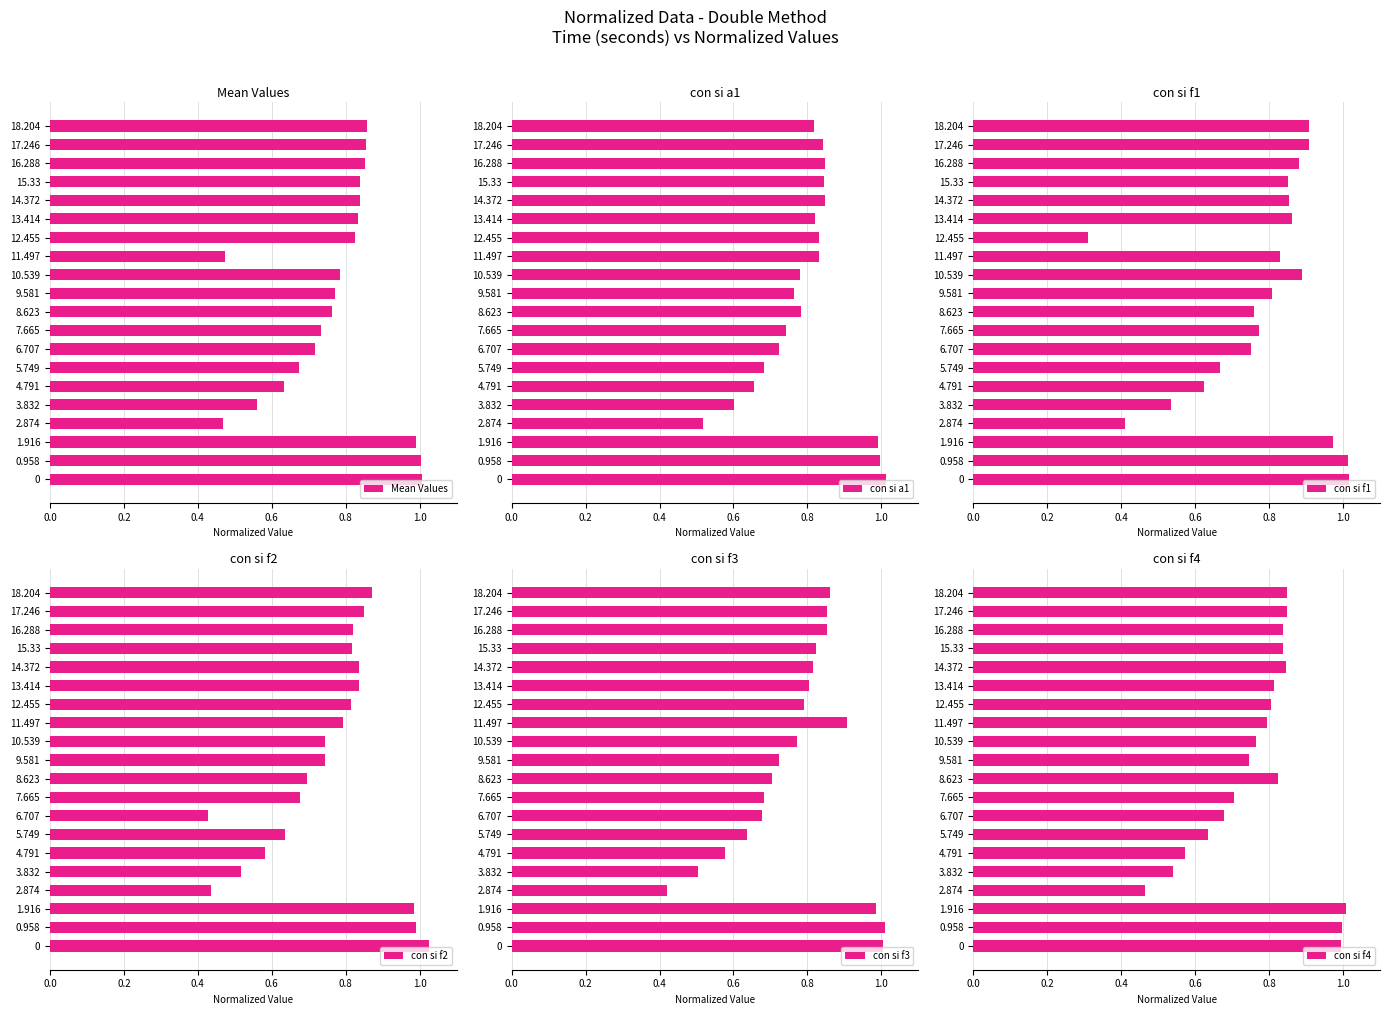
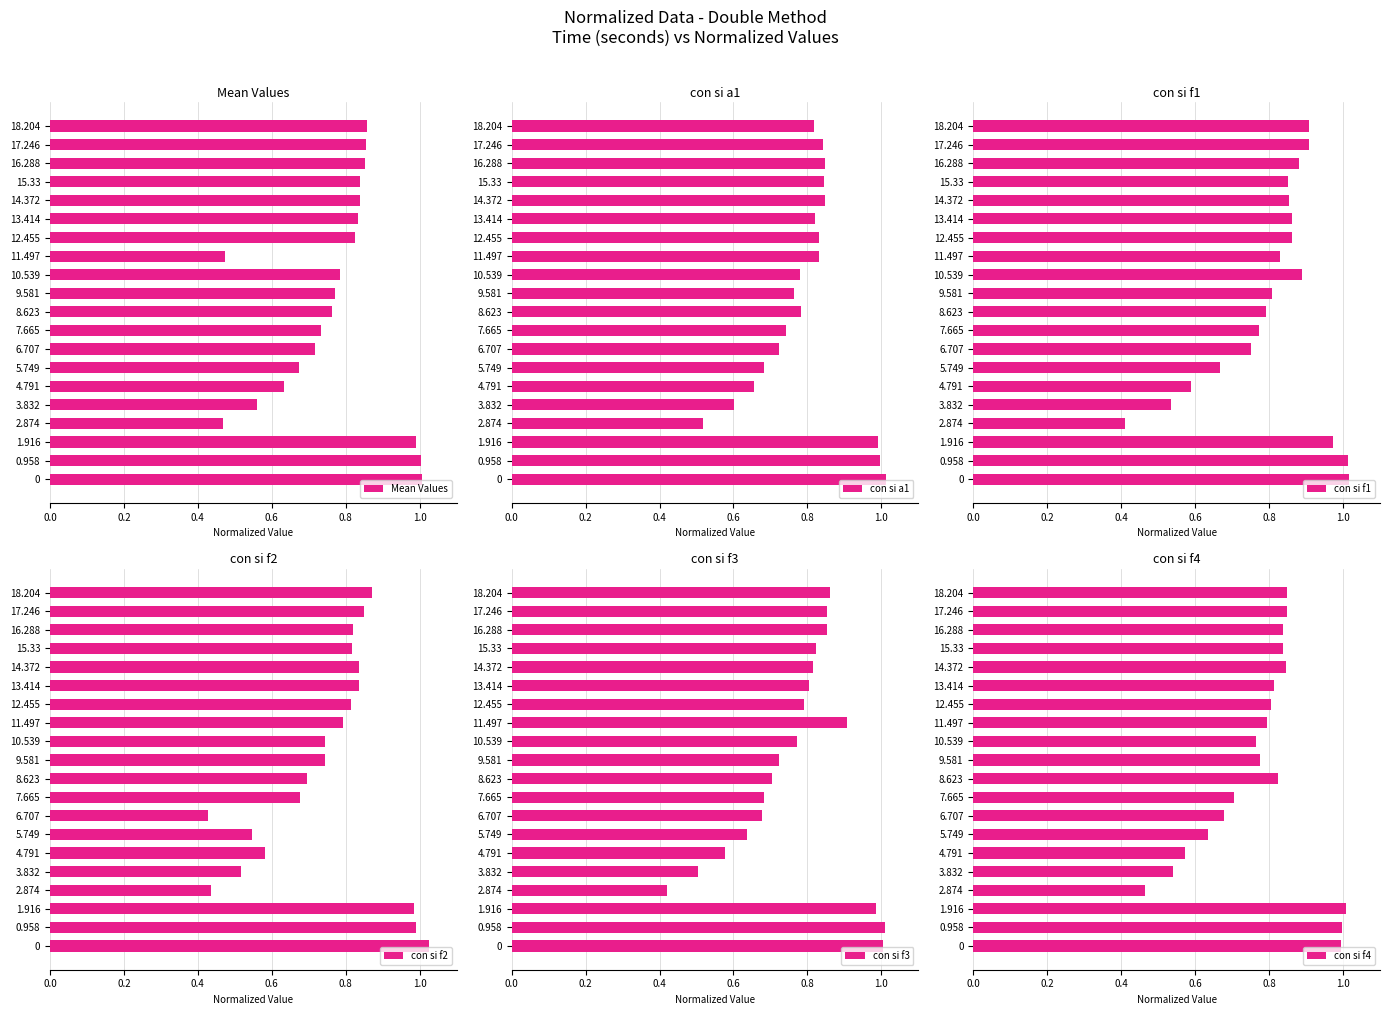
con si f1, 12.455: 0.31 -> 0.86
con si f1, 8.623: 0.76 -> 0.79
con si f1, 4.791: 0.62 -> 0.59
con si f2, 5.749: 0.64 -> 0.55
con si f4, 9.581: 0.75 -> 0.77
